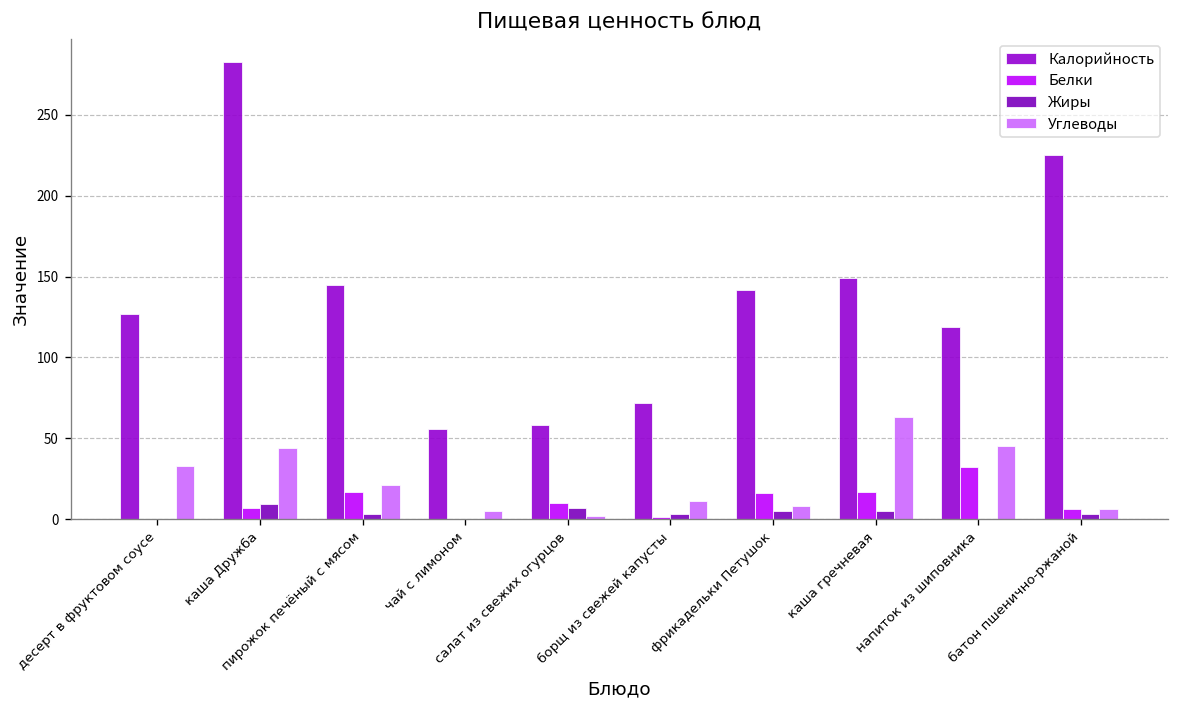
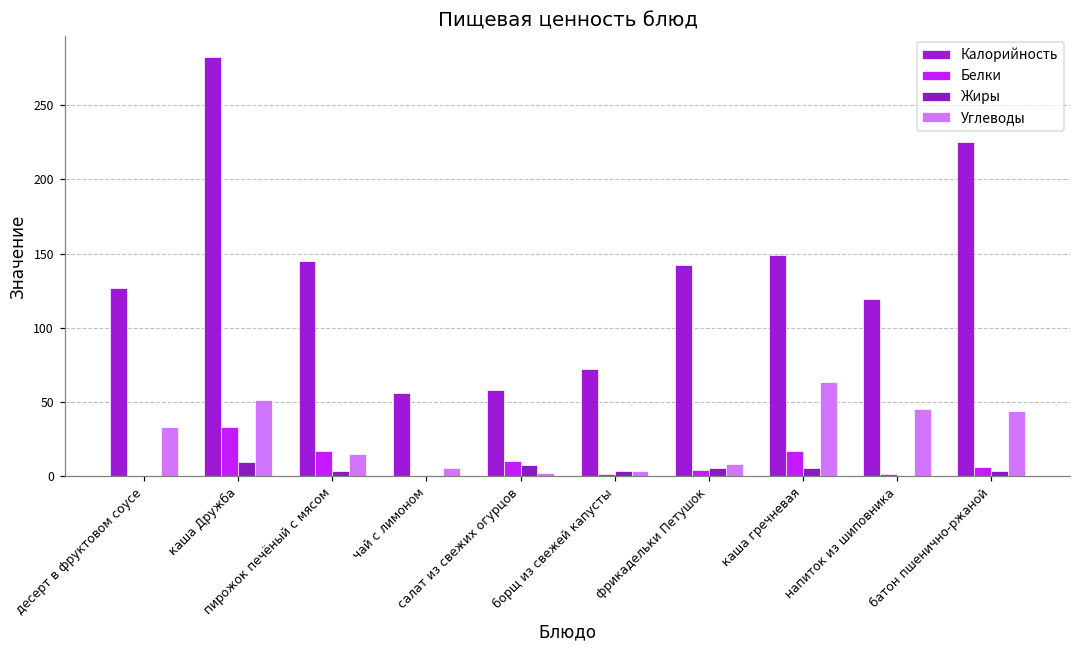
Белки, каша Дружба: 7 -> 33
Углеводы, каша Дружба: 44 -> 51
Углеводы, пирожок печёный с мясом: 21 -> 15
Углеводы, борщ из свежей капусты: 11 -> 3
Белки, фрикадельки Петушок: 16 -> 4
Белки, напиток из шиповника: 32 -> 1
Углеводы, батон пшенично-ржаной: 6 -> 44
